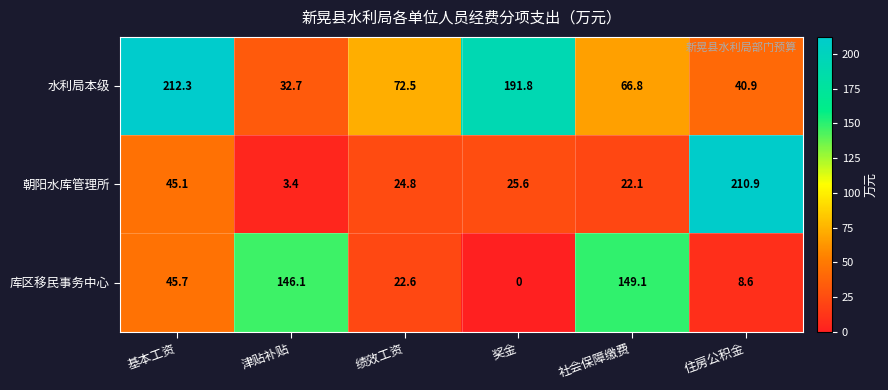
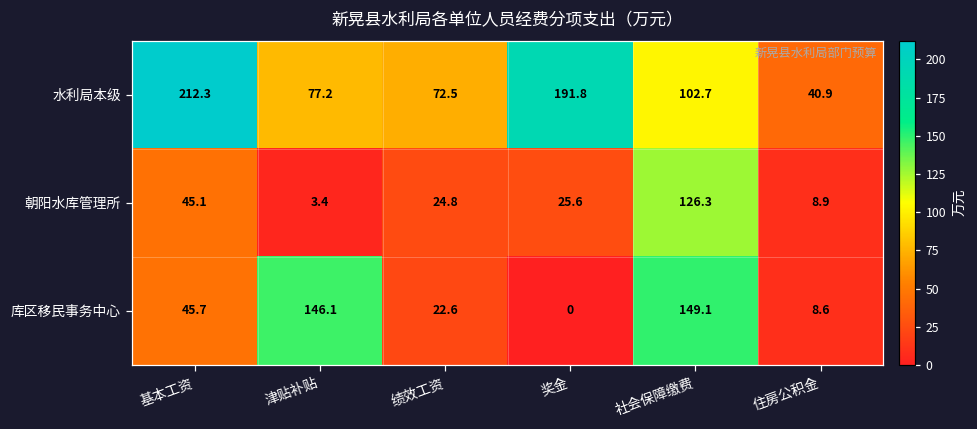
水利局本级, 津贴补贴: 32.7 -> 77.2
水利局本级, 社会保障缴费: 66.8 -> 102.7
朝阳水库管理所, 社会保障缴费: 22.1 -> 126.3
朝阳水库管理所, 住房公积金: 210.9 -> 8.9
